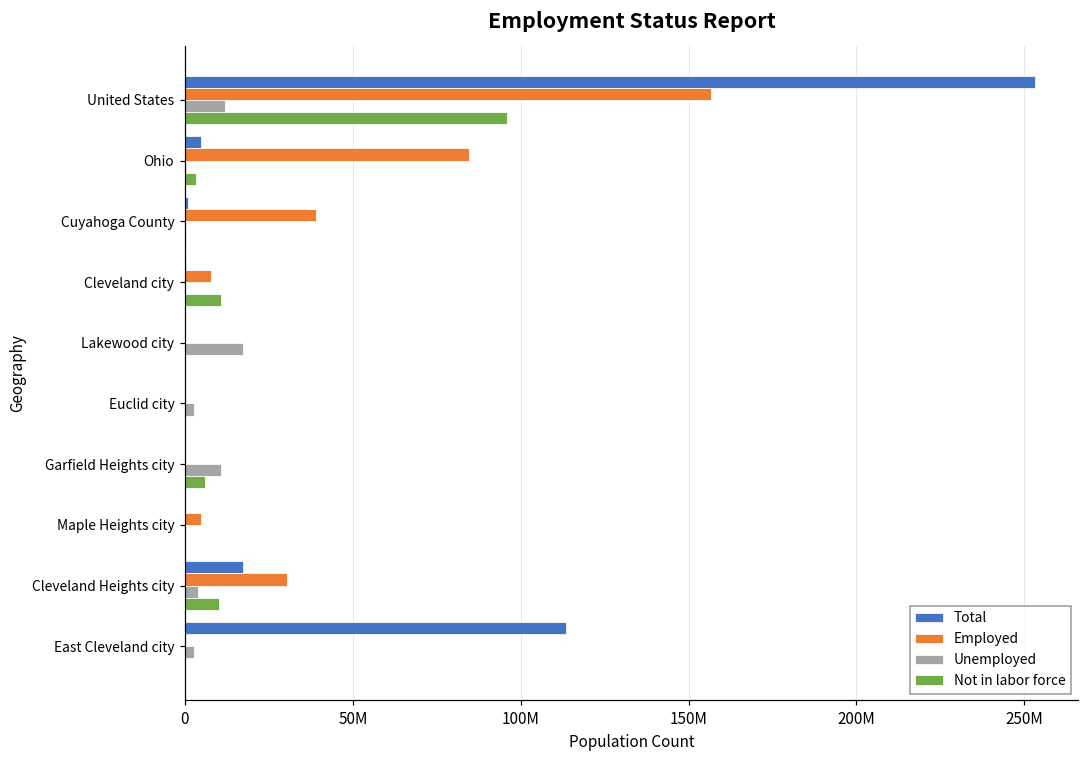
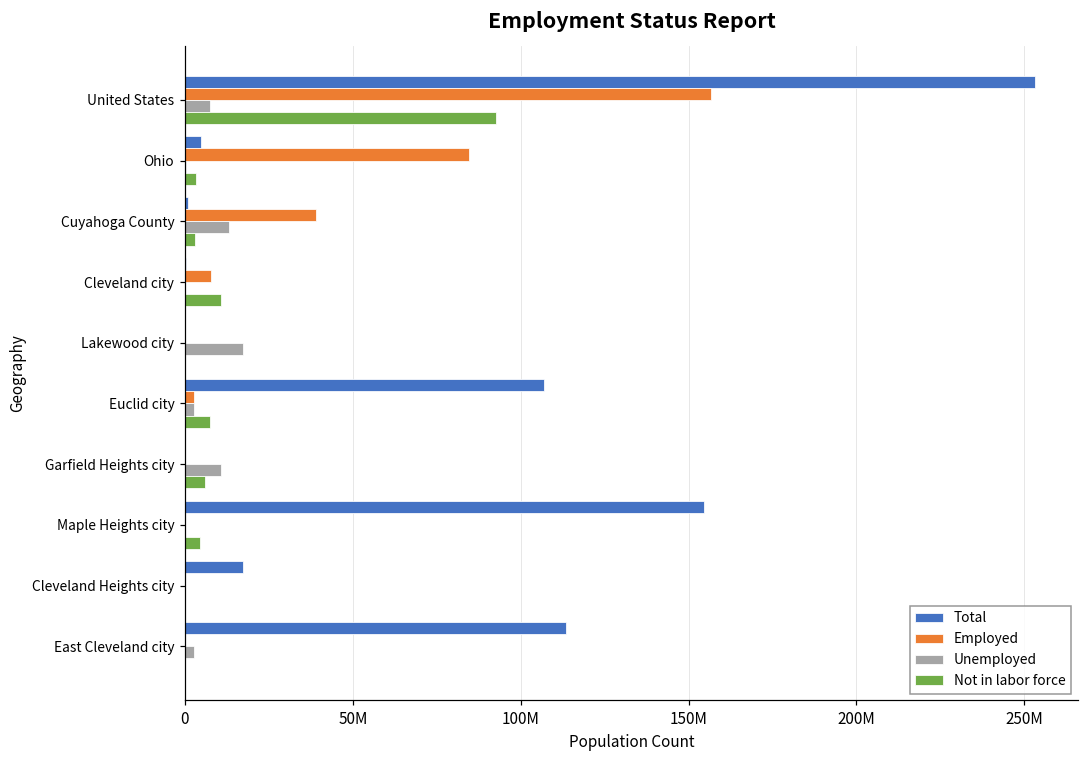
Unemployed, United States: 12000000 -> 7000000
Not in labor force, United States: 96000000 -> 93000000
Unemployed, Cuyahoga County: 0 -> 13000000
Not in labor force, Cuyahoga County: 0 -> 3000000
Total, Euclid city: 0 -> 107000000
Employed, Euclid city: 0 -> 3000000
Not in labor force, Euclid city: 0 -> 7000000
Total, Maple Heights city: 0 -> 154000000
Employed, Maple Heights city: 5000000 -> 0
Not in labor force, Maple Heights city: 0 -> 4000000
Employed, Cleveland Heights city: 30000000 -> 0
Unemployed, Cleveland Heights city: 4000000 -> 0
Not in labor force, Cleveland Heights city: 10000000 -> 0
